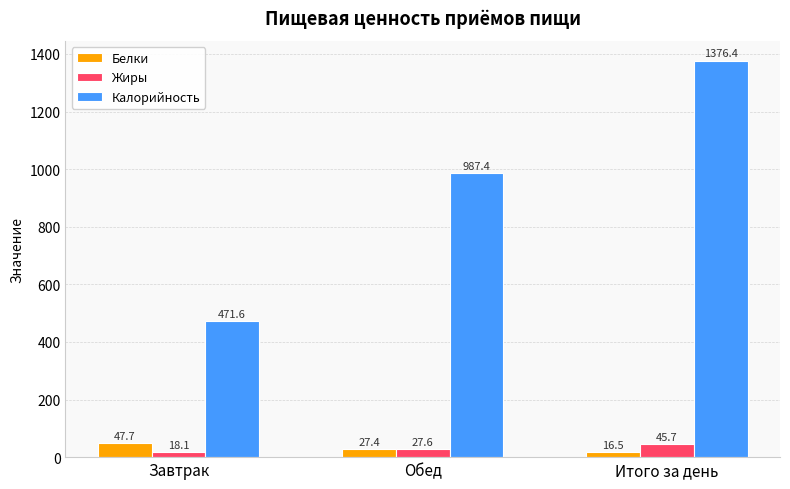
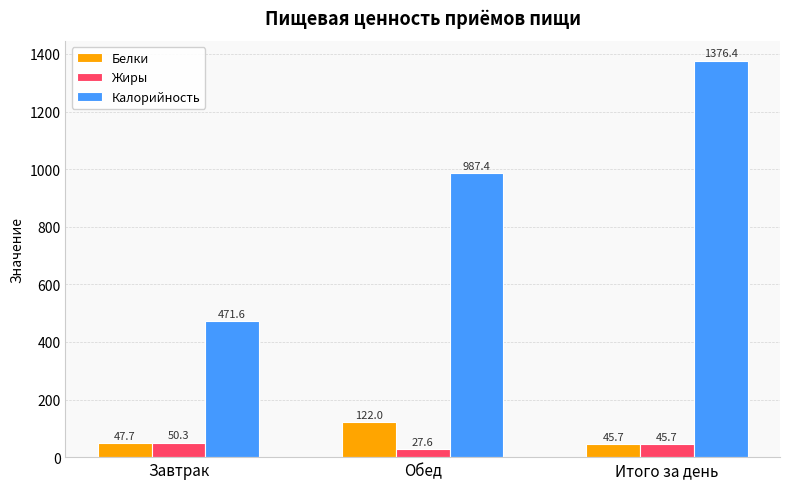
Жиры, Завтрак: 18.1 -> 50.3
Белки, Обед: 27.4 -> 122.0
Белки, Итого за день: 16.5 -> 45.7
